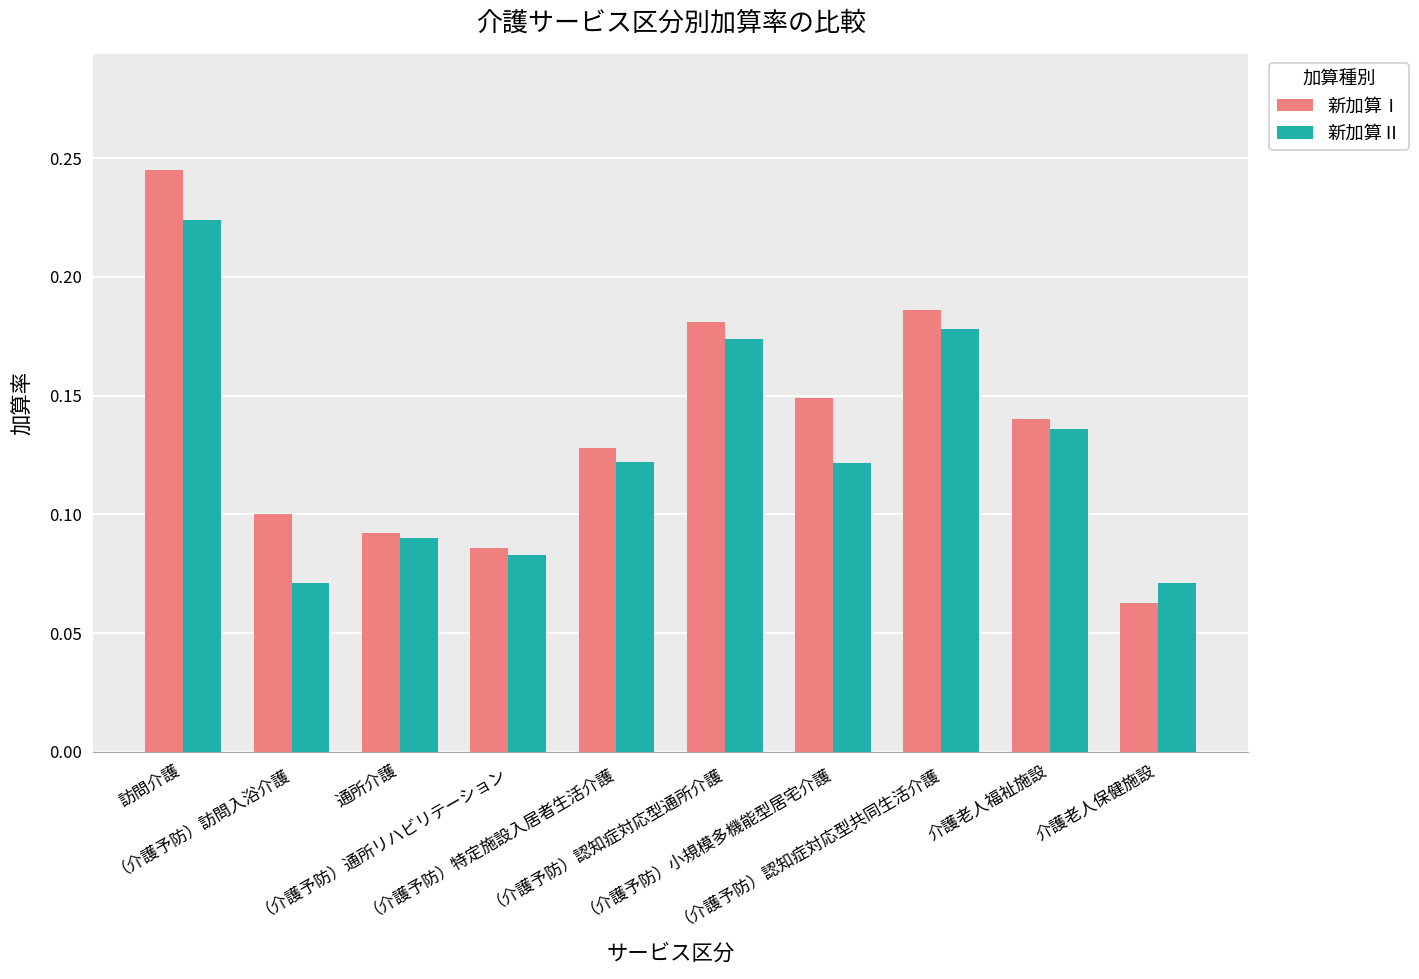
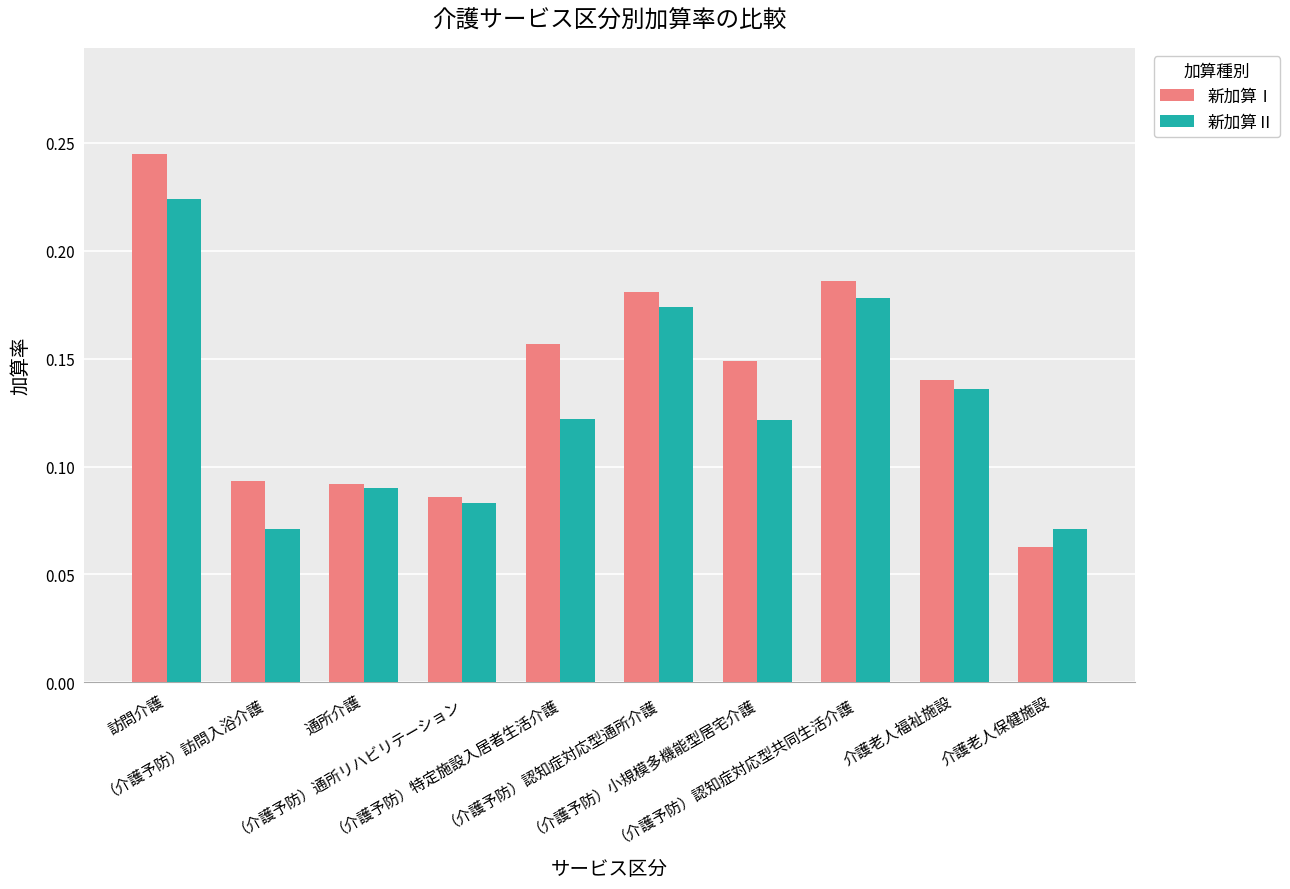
新加算Ⅰ, （介護予防）訪問入浴介護: 0.100 -> 0.093
新加算Ⅰ, （介護予防）特定施設入居者生活介護: 0.128 -> 0.157
